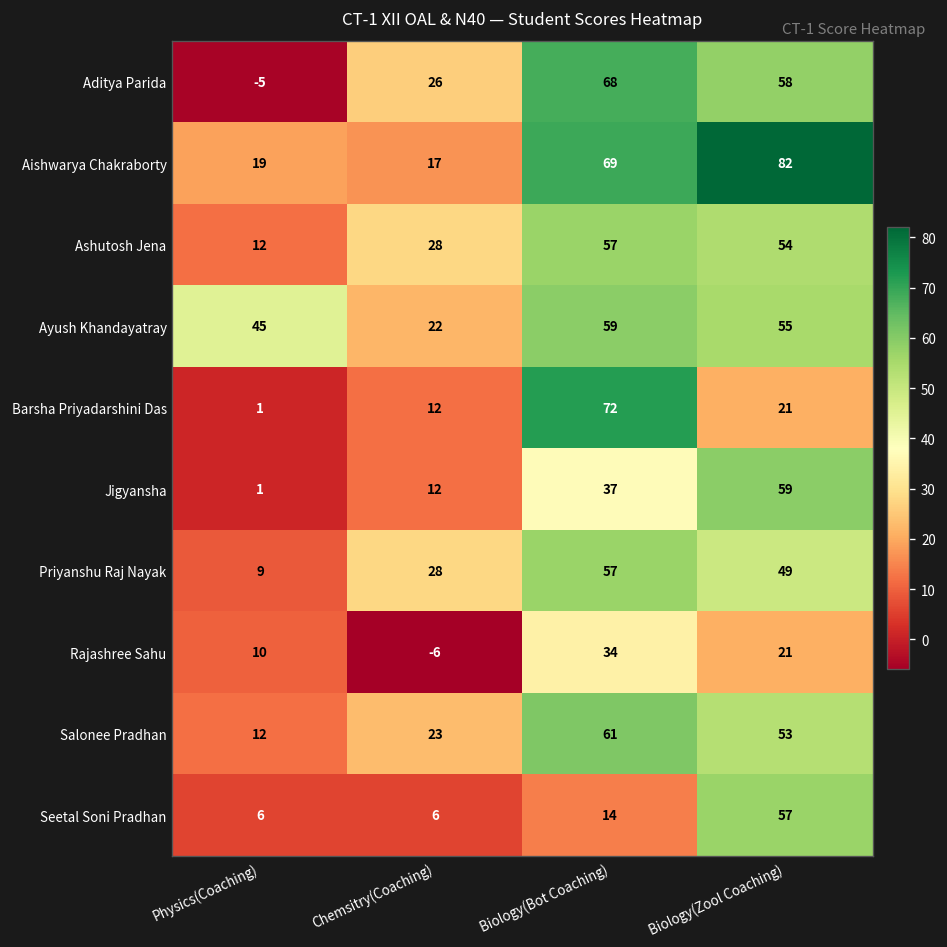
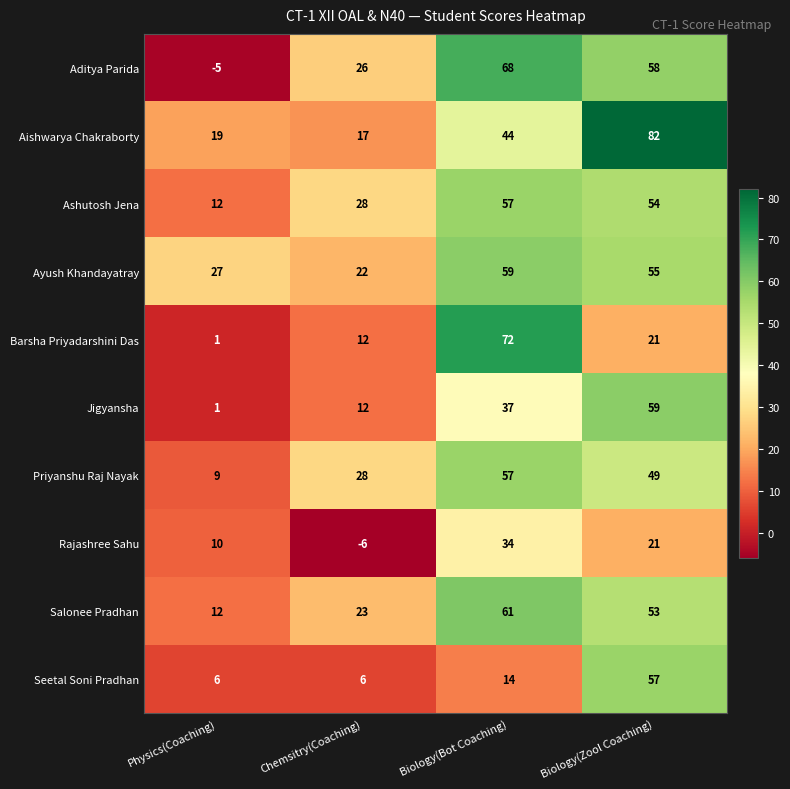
Aishwarya Chakraborty, Biology(Bot Coaching): 69 -> 44
Ayush Khandayatray, Physics(Coaching): 45 -> 27
